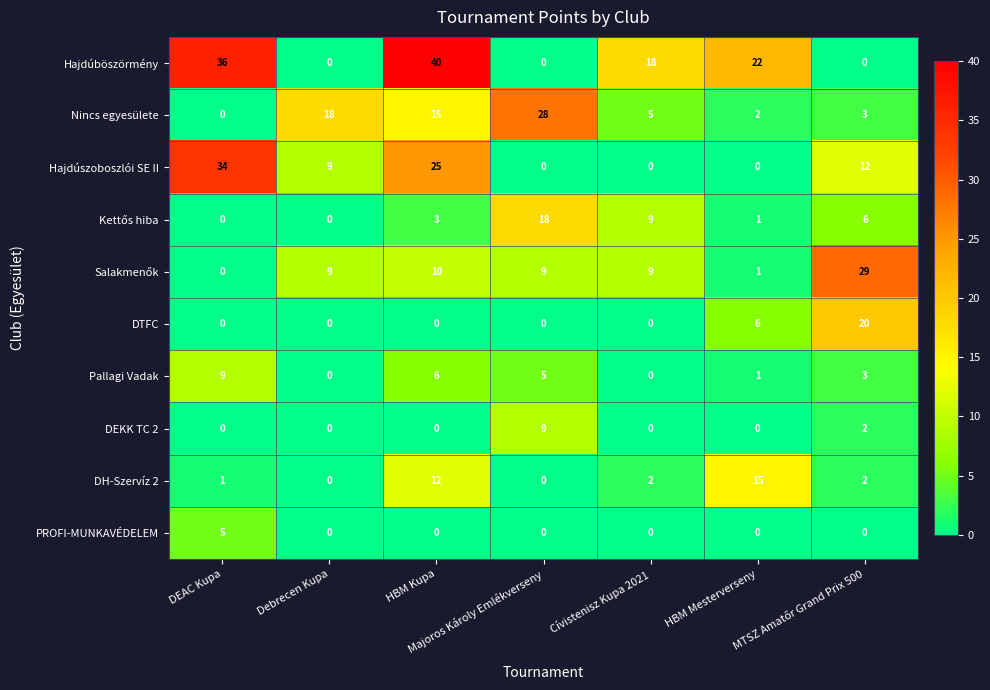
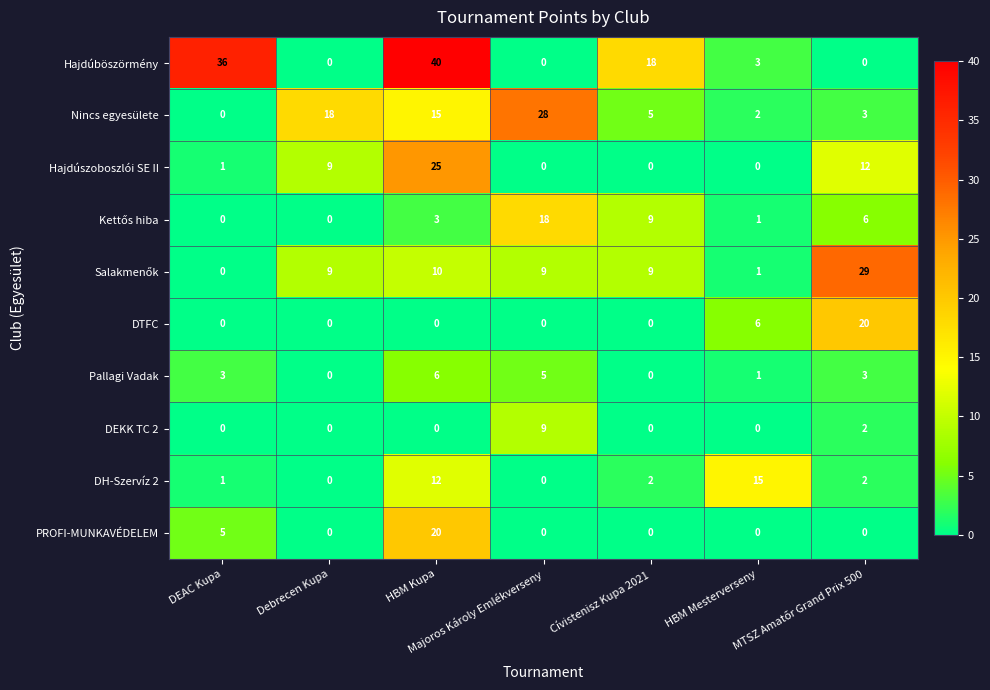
Hajdúböszörmény, HBM Mesterverseny: 22 -> 3
Hajdúszoboszlói SE II, DEAC Kupa: 34 -> 1
Pallagi Vadak, DEAC Kupa: 9 -> 3
PROFI-MUNKAVÉDELEM, HBM Kupa: 0 -> 20
